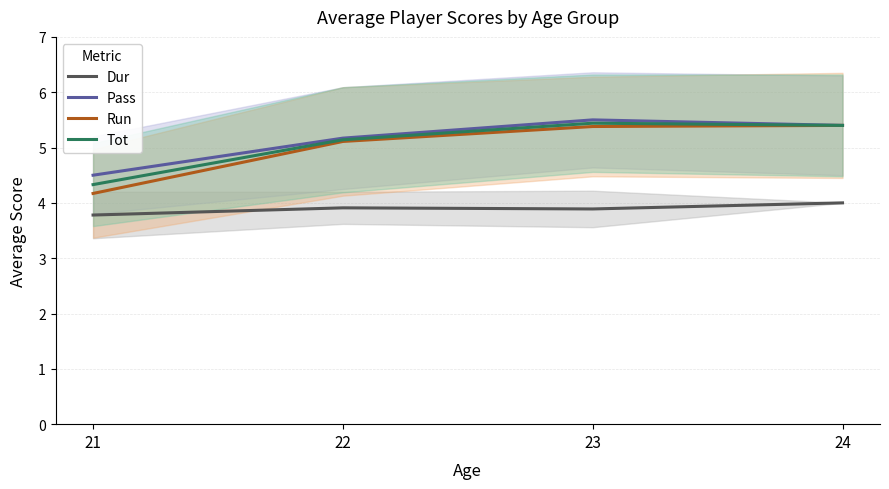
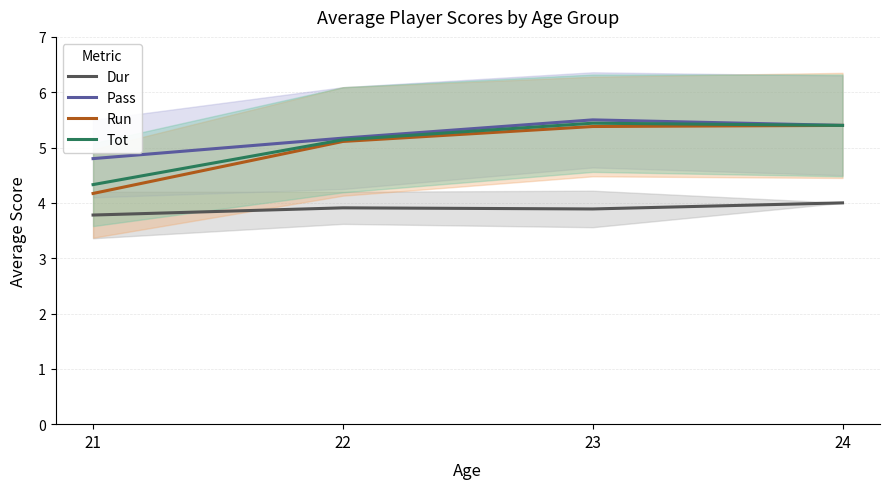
Pass, 21: 4.5 -> 4.8
